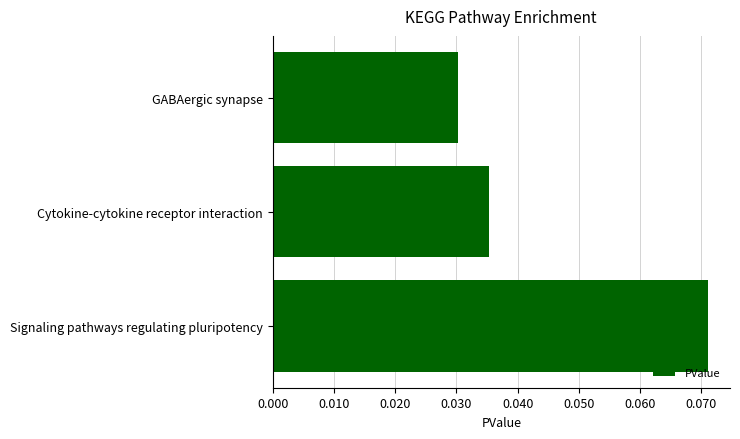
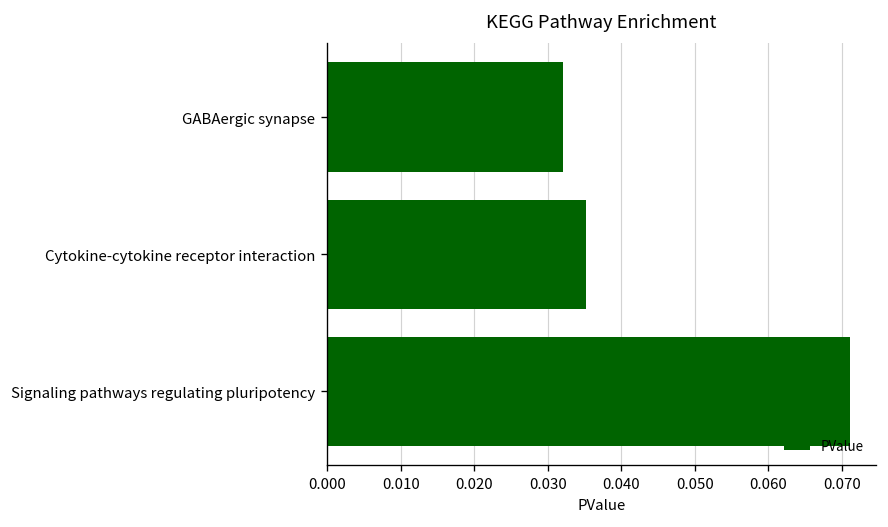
GABAergic synapse: 0.030 -> 0.032
